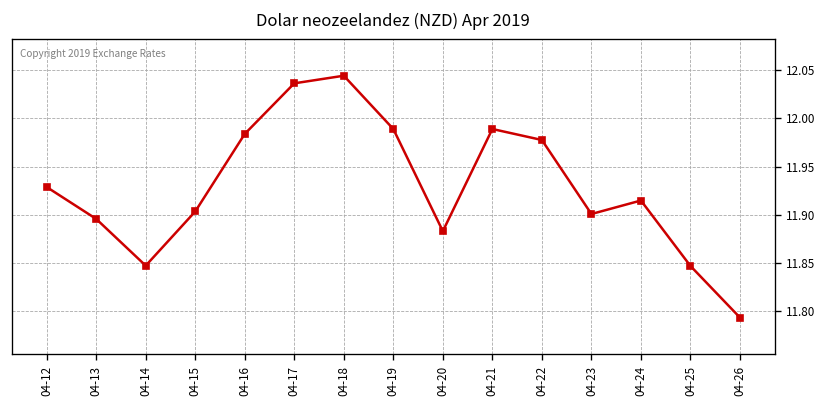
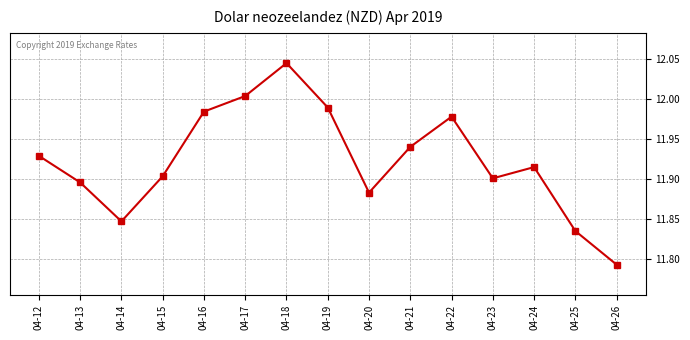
04-17: 12.04 -> 12.00
04-21: 11.99 -> 11.94
04-25: 11.85 -> 11.84
